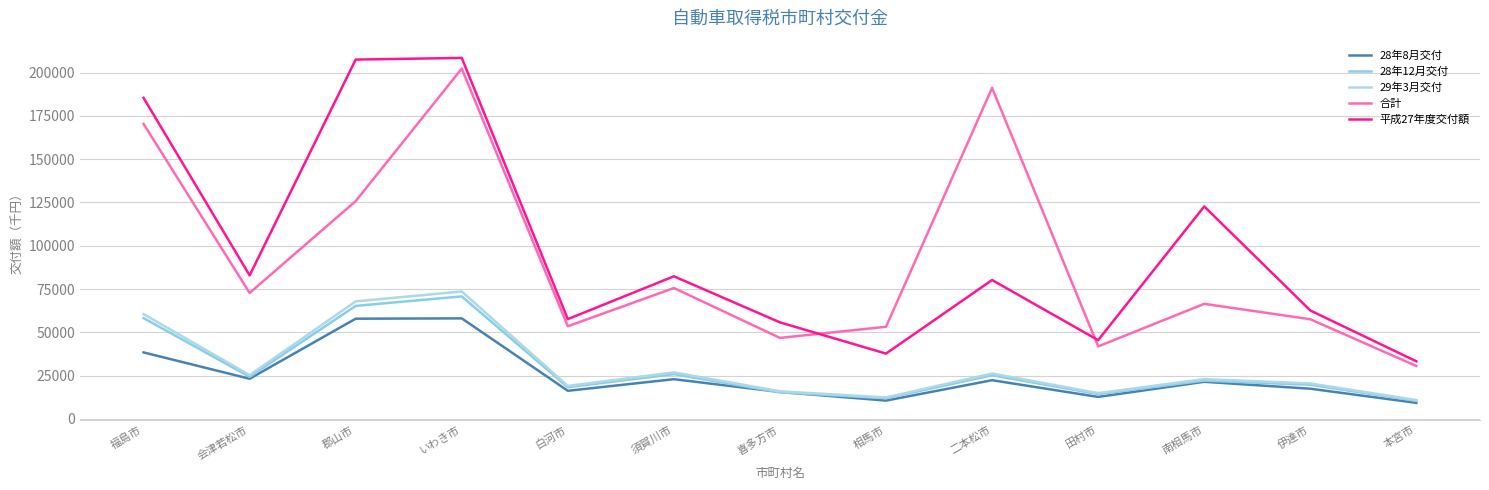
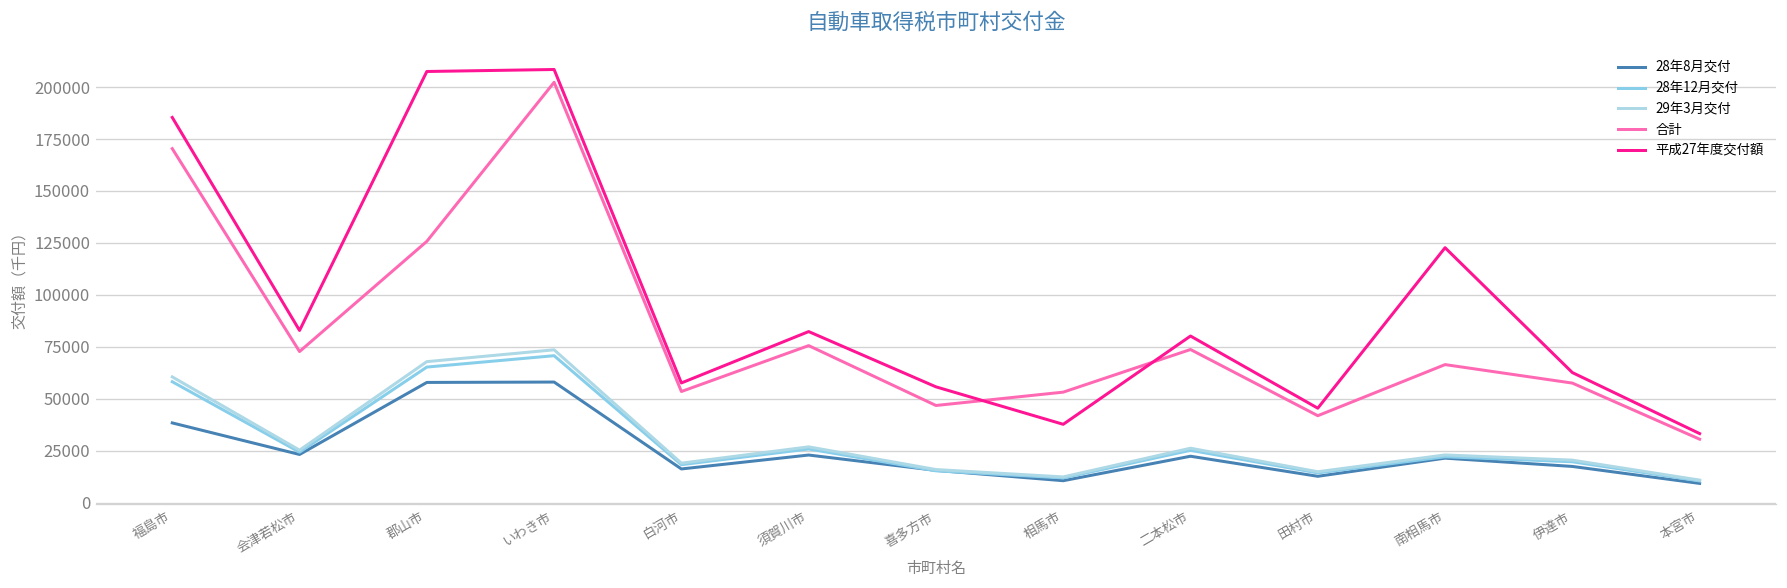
合計, 二本松市: 191000 -> 74000
